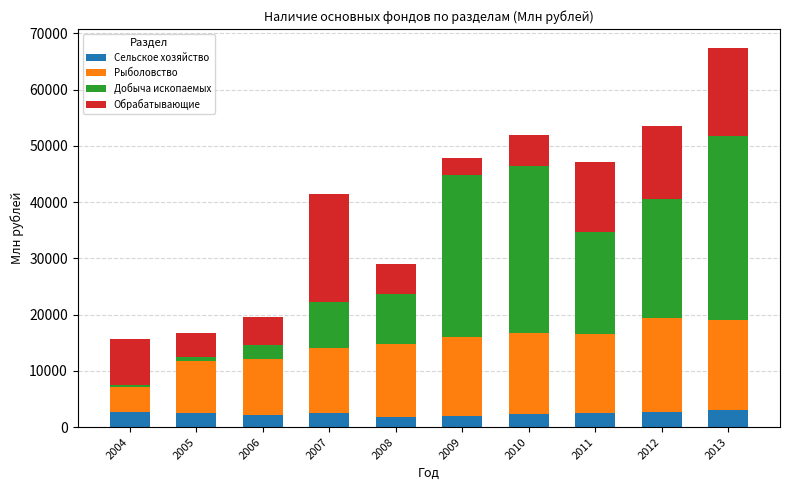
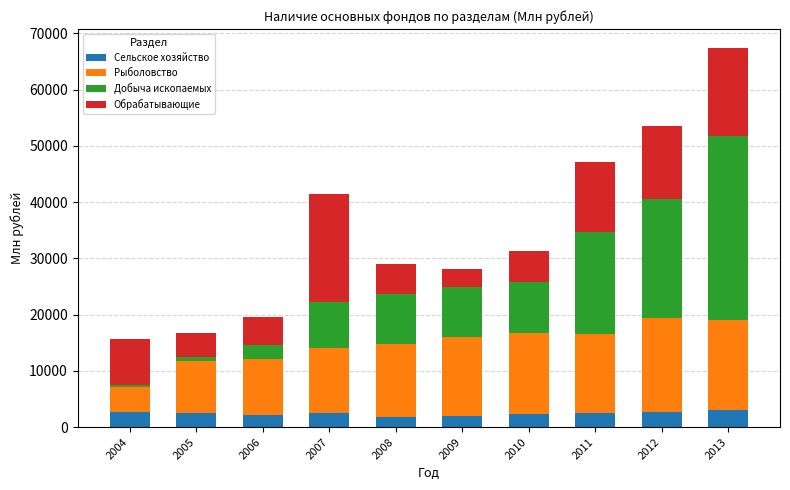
Добыча ископаемых, 2009: 29000 -> 9000
Добыча ископаемых, 2010: 30000 -> 9000
